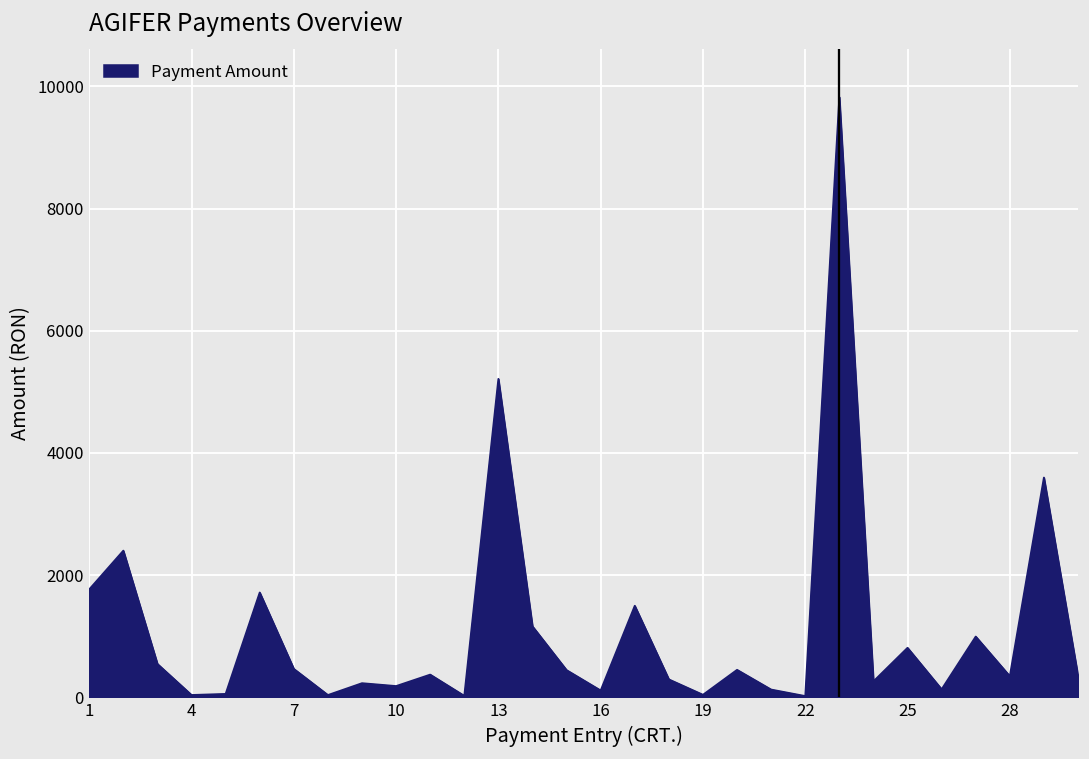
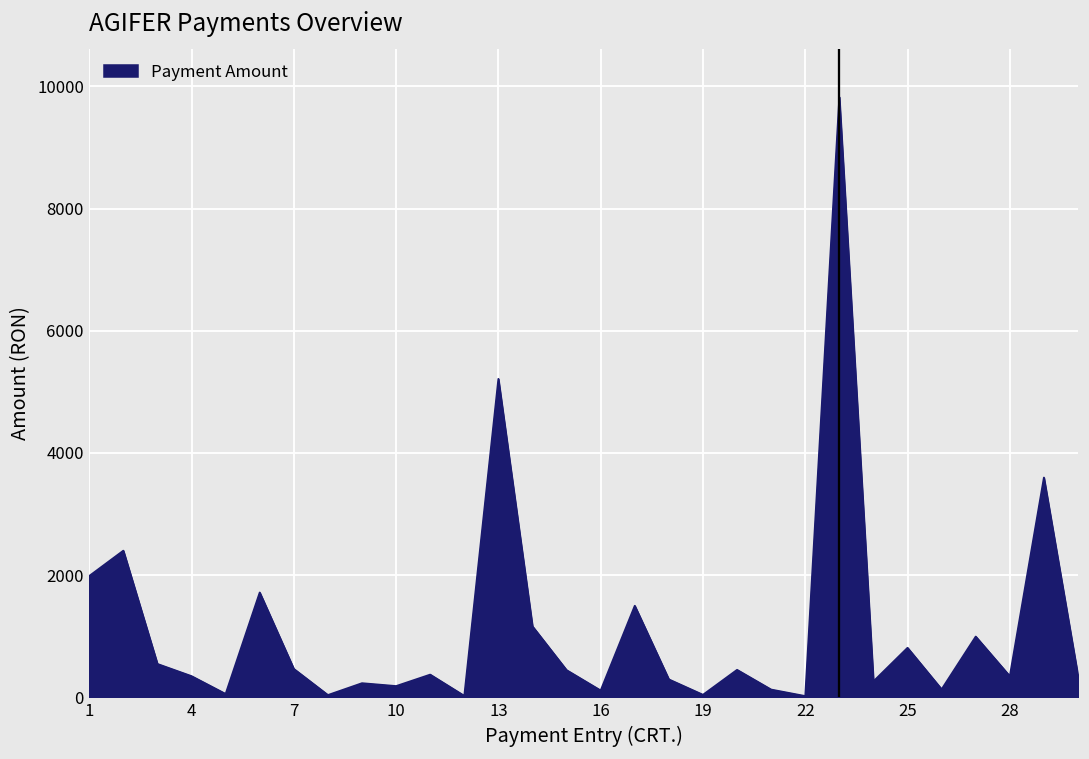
1: 1800 -> 2000
4: 0 -> 300
